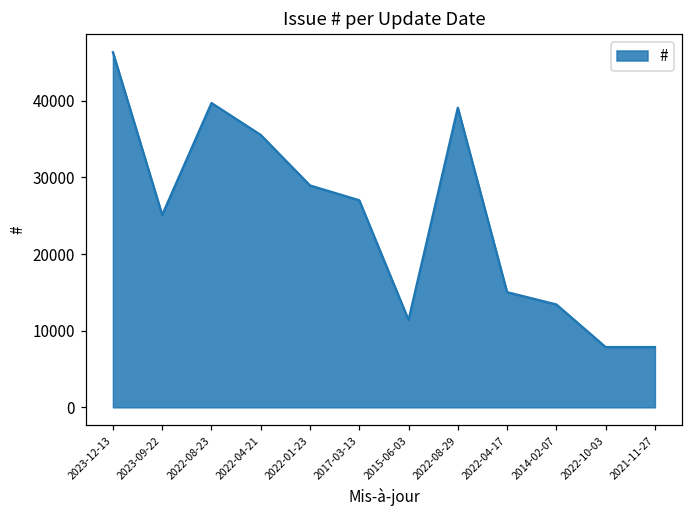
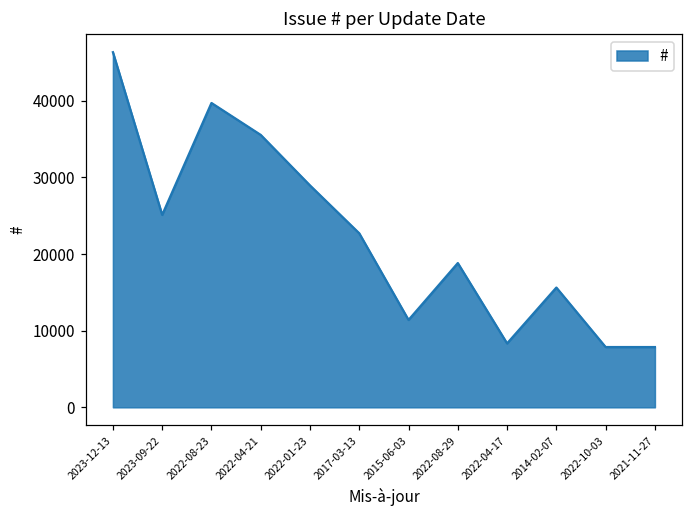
2017-03-13: 27000 -> 23000
2022-08-29: 39000 -> 19000
2022-04-17: 15000 -> 8000
2014-02-07: 13000 -> 16000
